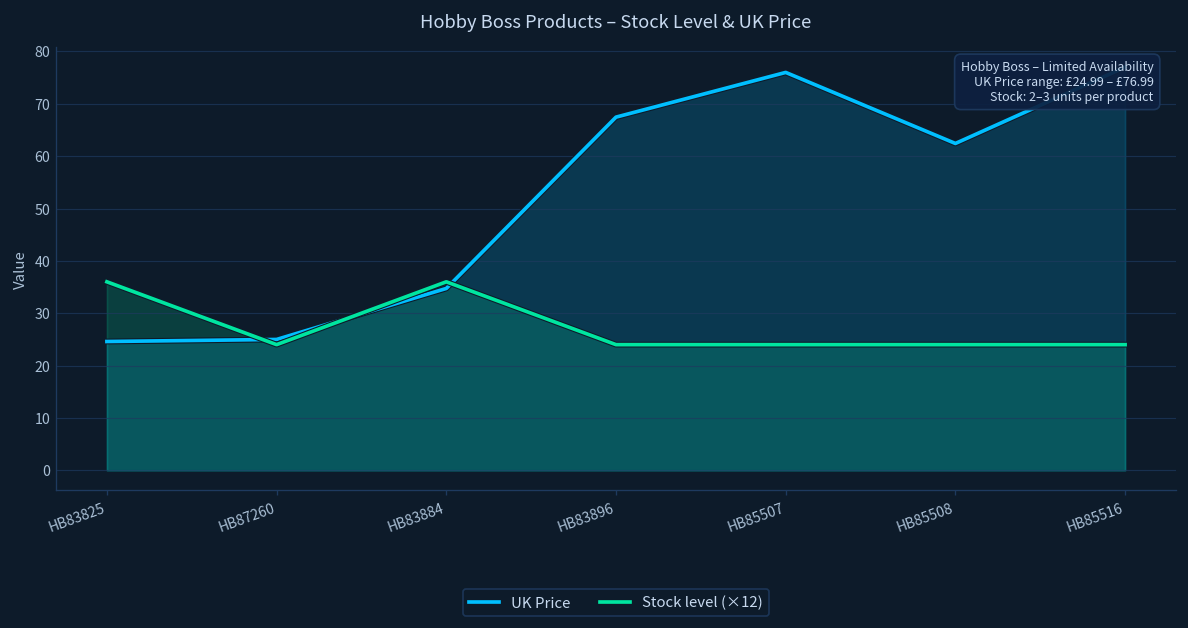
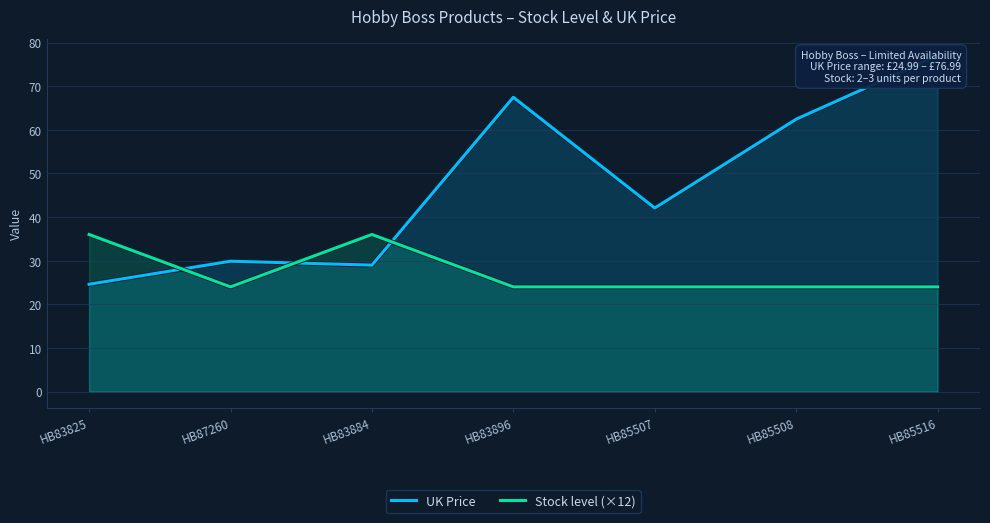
UK Price, HB87260: 25 -> 30
UK Price, HB83884: 35 -> 29
UK Price, HB85507: 76 -> 42
